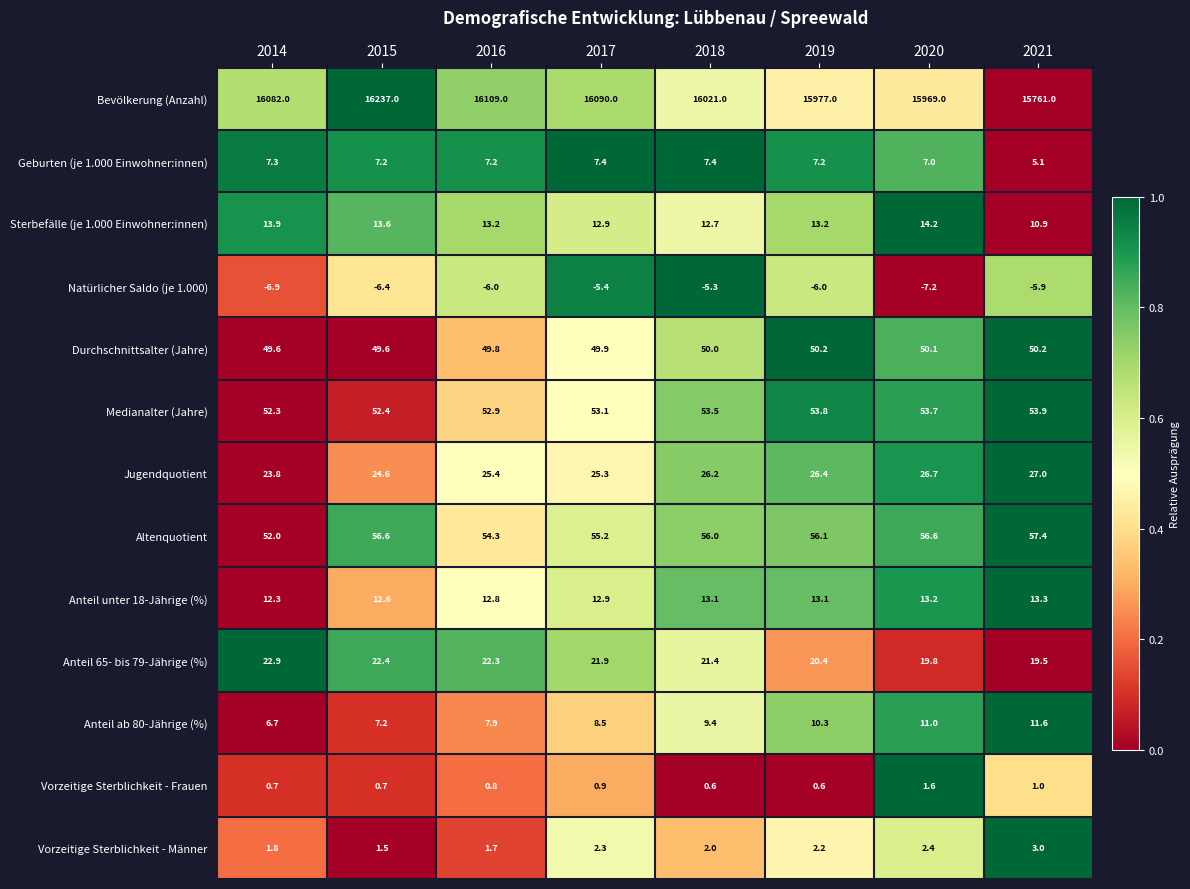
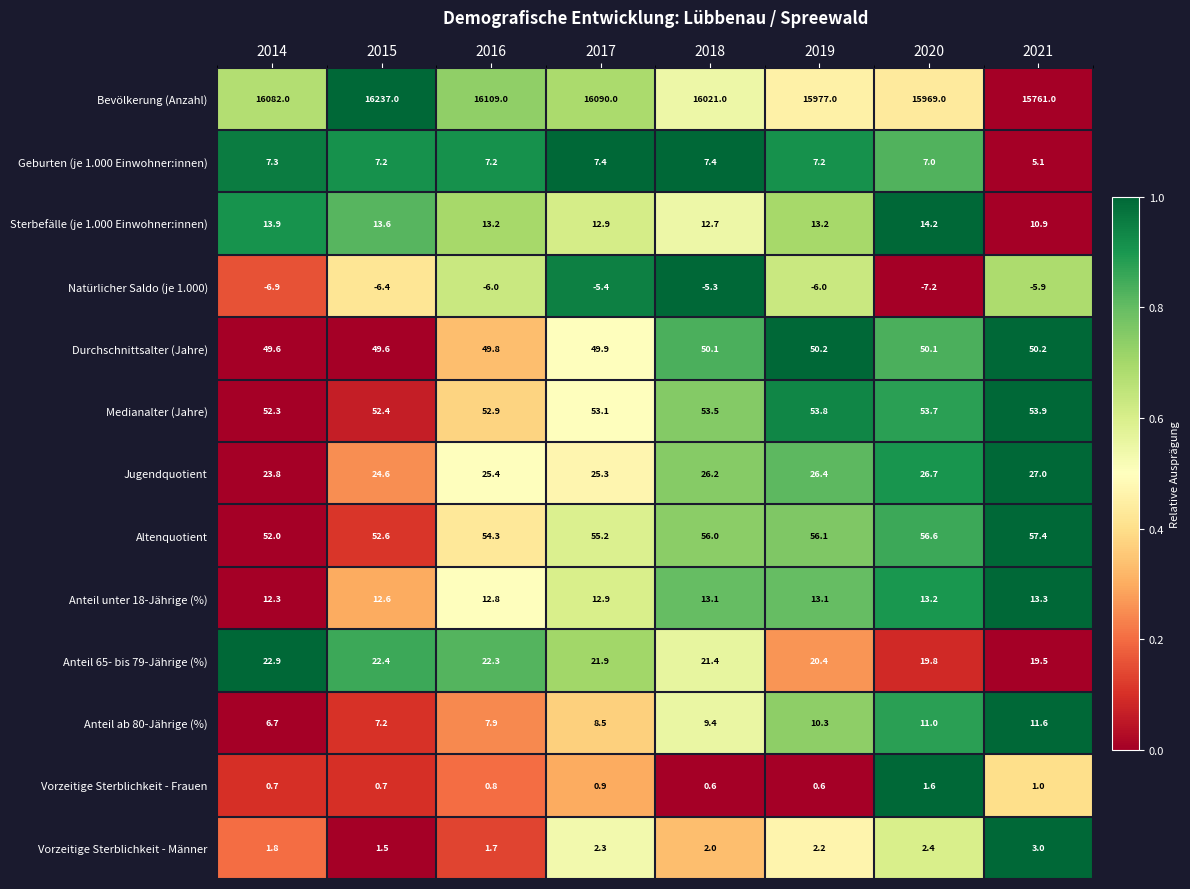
Durchschnittsalter (Jahre), 2018: 50.0 -> 50.1
Altenquotient, 2015: 56.6 -> 52.6
